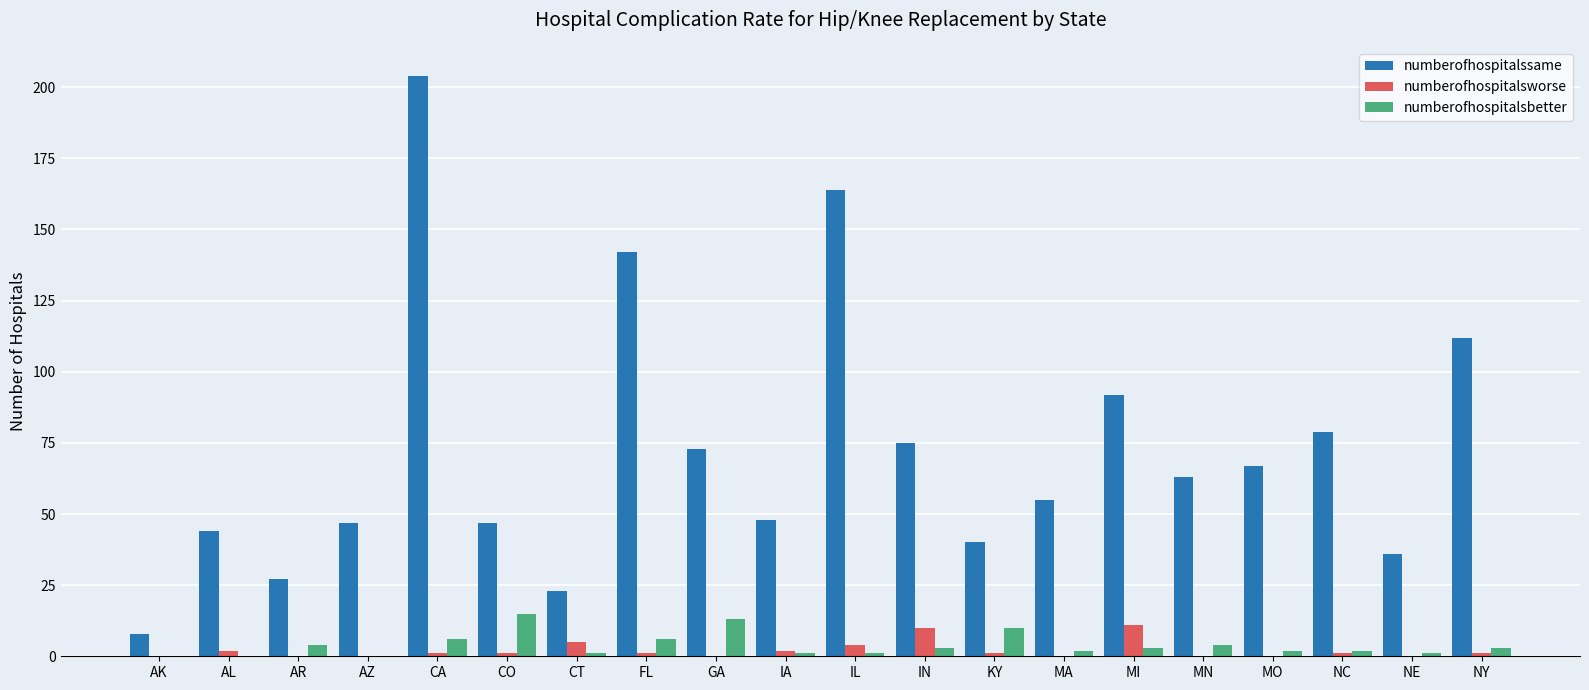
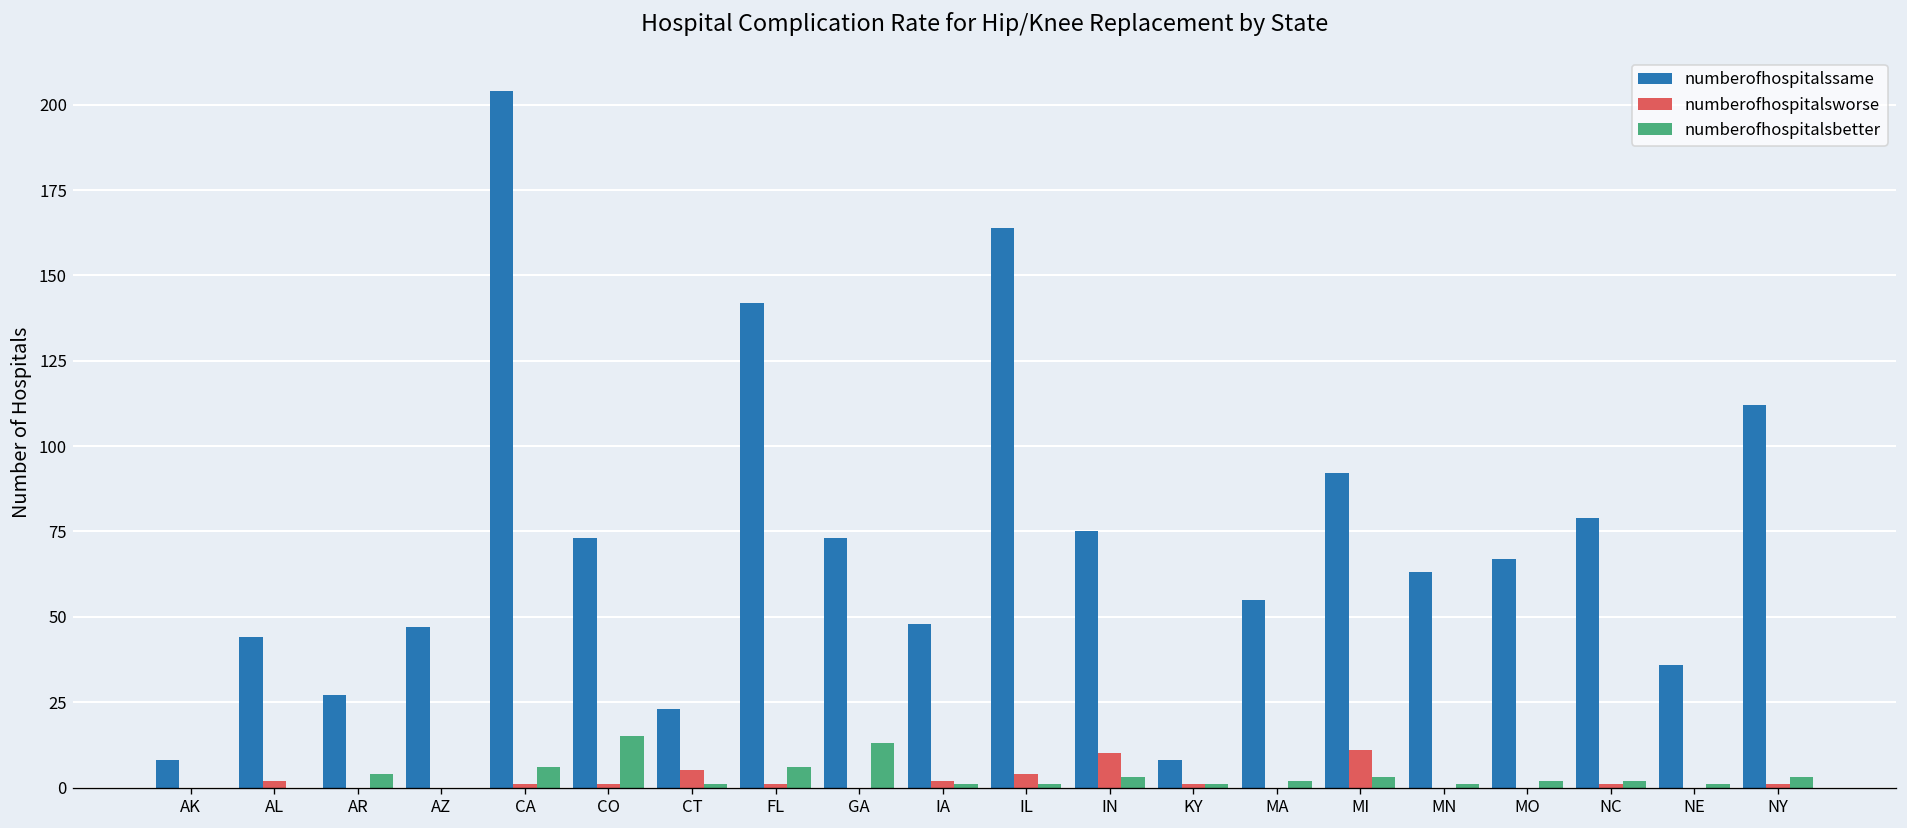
numberofhospitalssame, CO: 47 -> 73
numberofhospitalssame, KY: 40 -> 8
numberofhospitalsbetter, KY: 10 -> 1
numberofhospitalsbetter, MN: 4 -> 1
